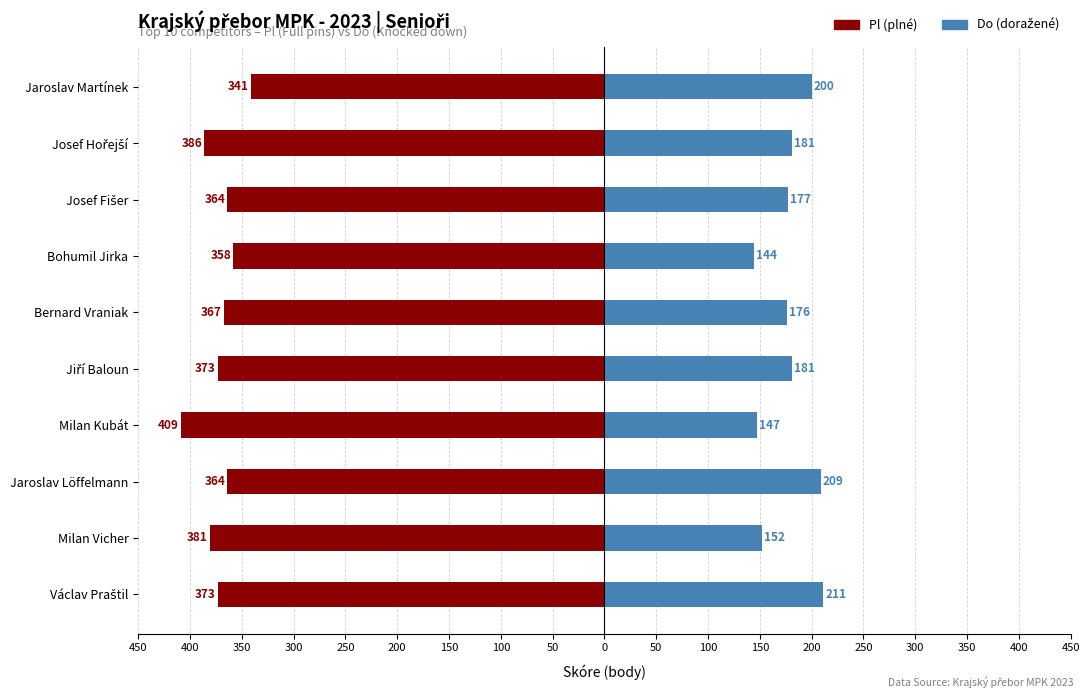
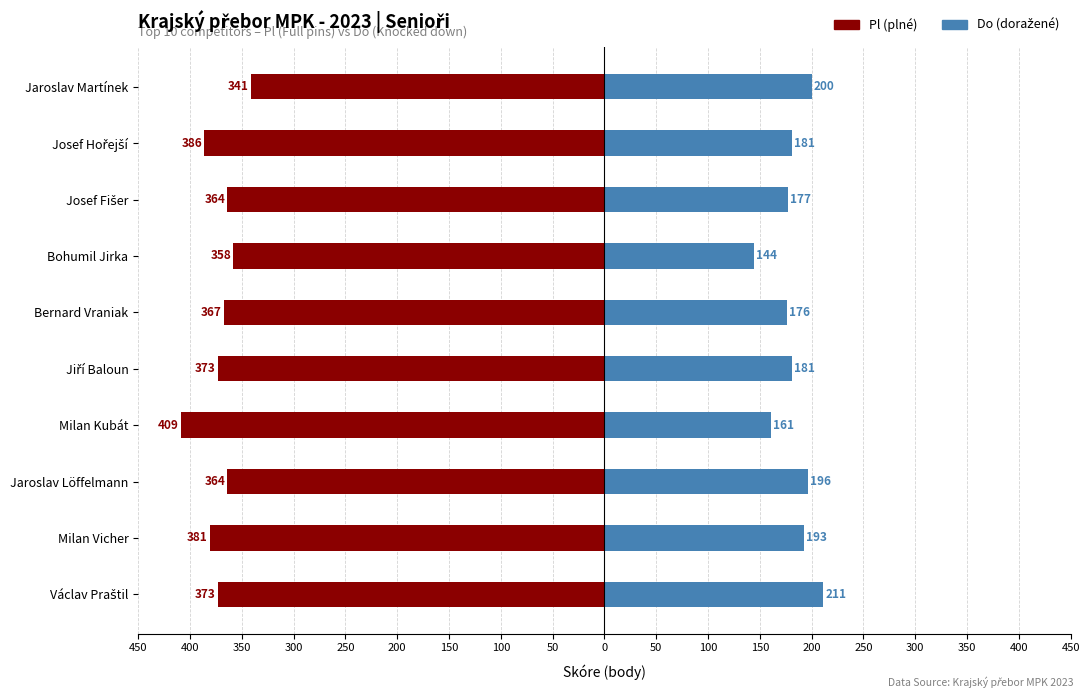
Do (doražené), Milan Kubát: 147 -> 161
Do (doražené), Jaroslav Löffelmann: 209 -> 196
Do (doražené), Milan Vicher: 152 -> 193
